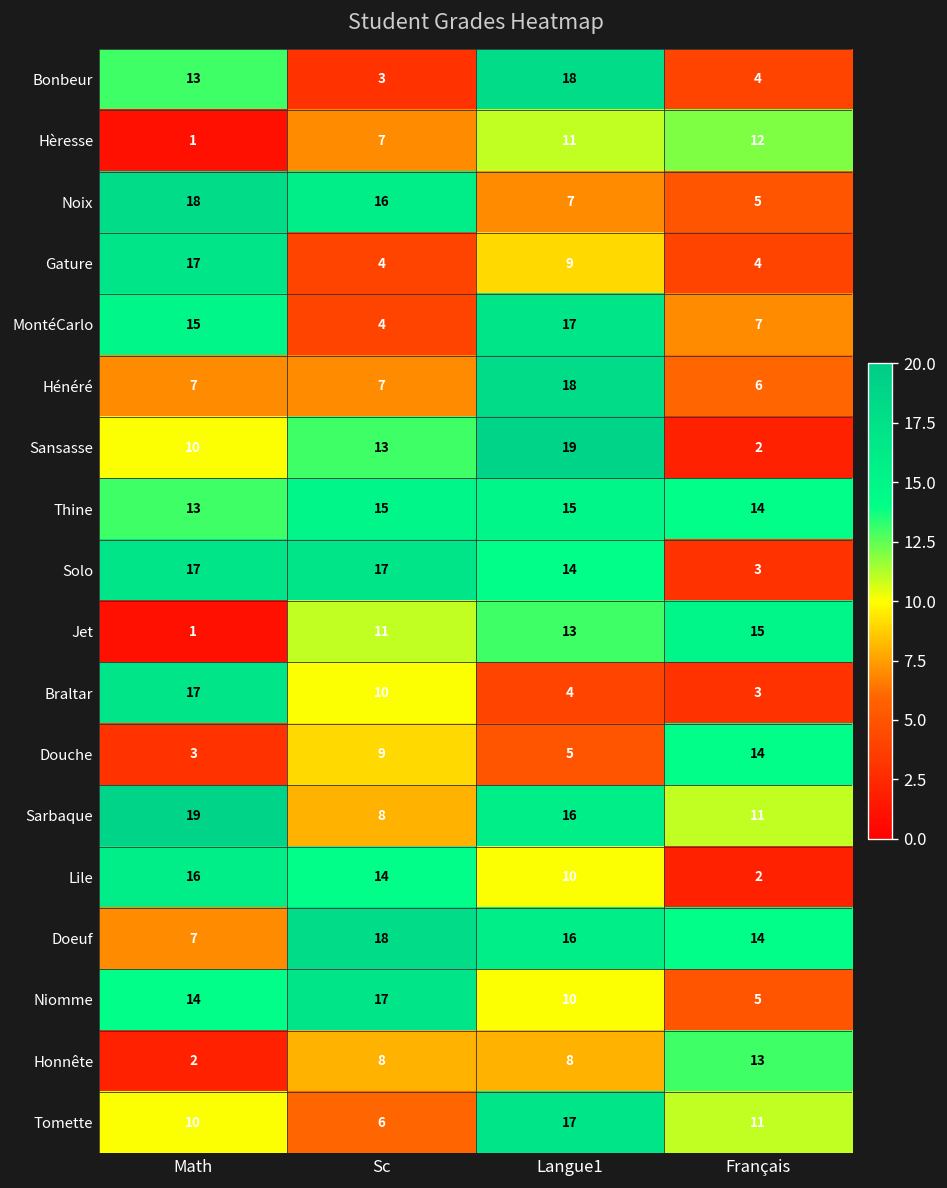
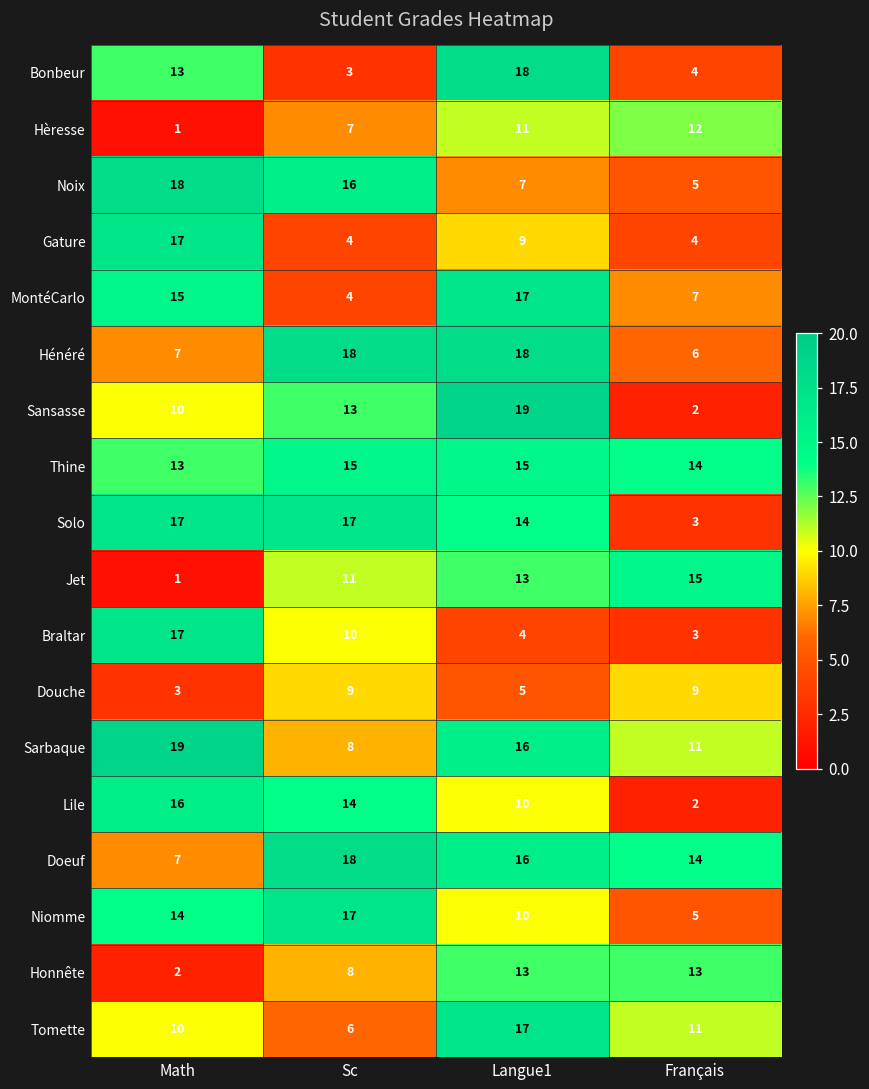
Hénéré, Sc: 7 -> 18
Douche, Français: 14 -> 9
Honnête, Langue1: 8 -> 13
